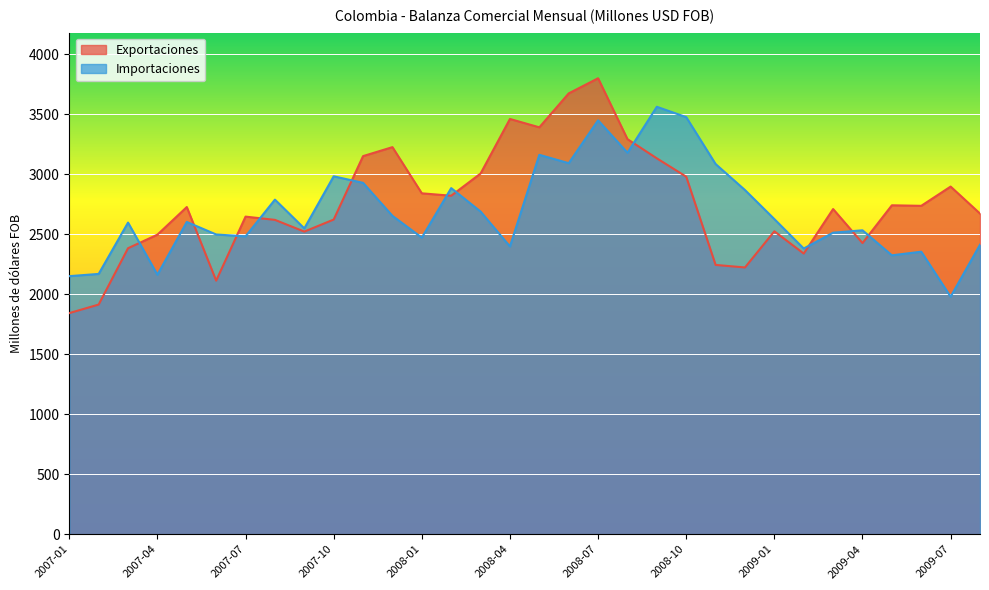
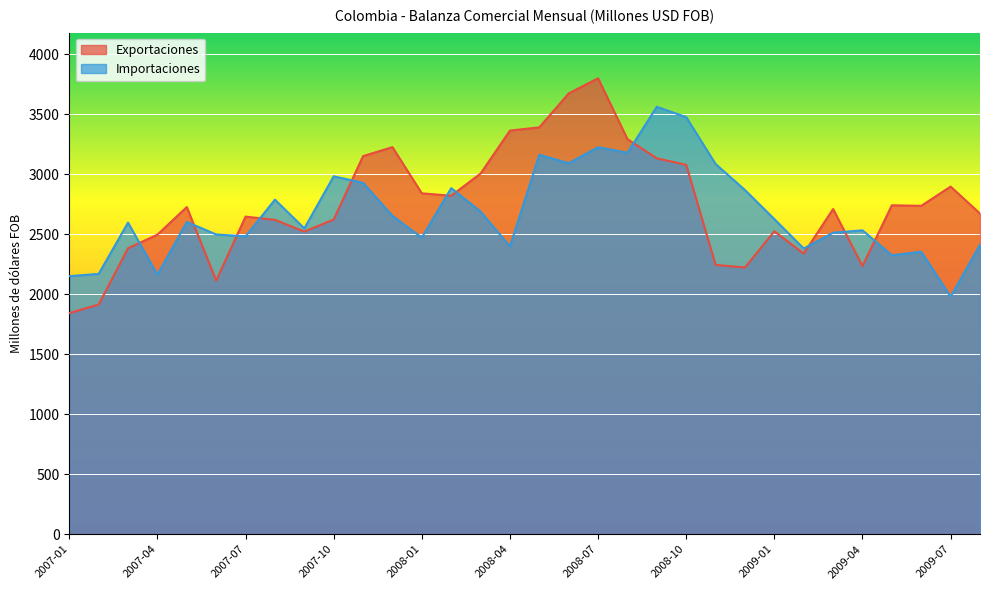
Exportaciones, 2008-04: 3460 -> 3370
Importaciones, 2008-07: 3450 -> 3230
Exportaciones, 2008-10: 2980 -> 3080
Exportaciones, 2009-04: 2430 -> 2240
